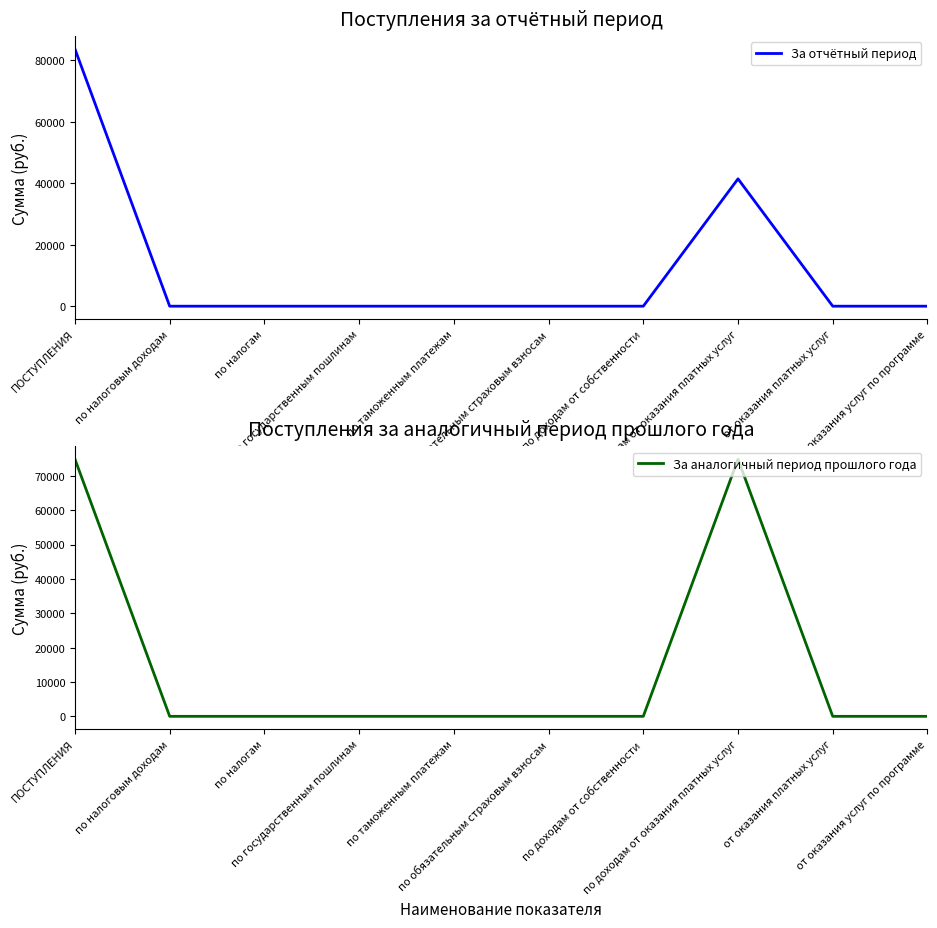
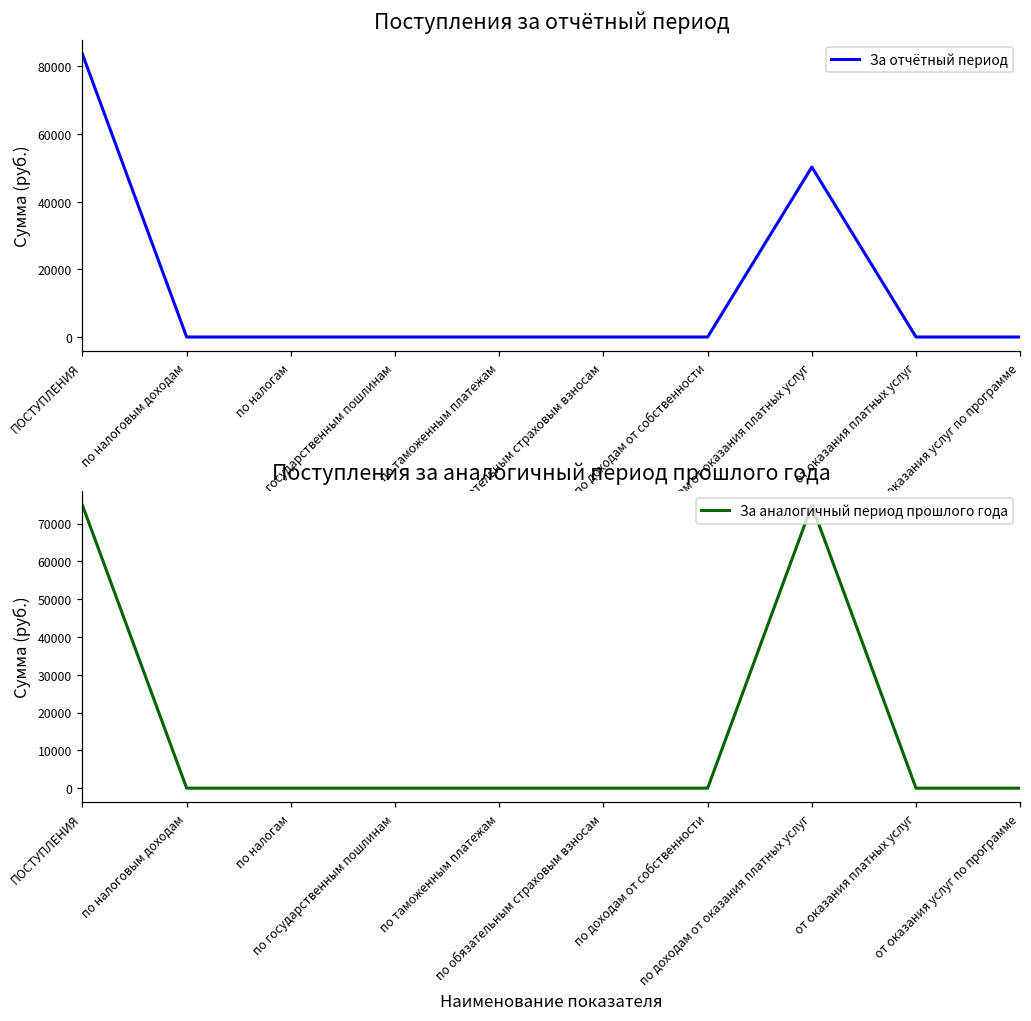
Поступления за отчётный период, по доходам от оказания платных услуг: 41000 -> 50000
